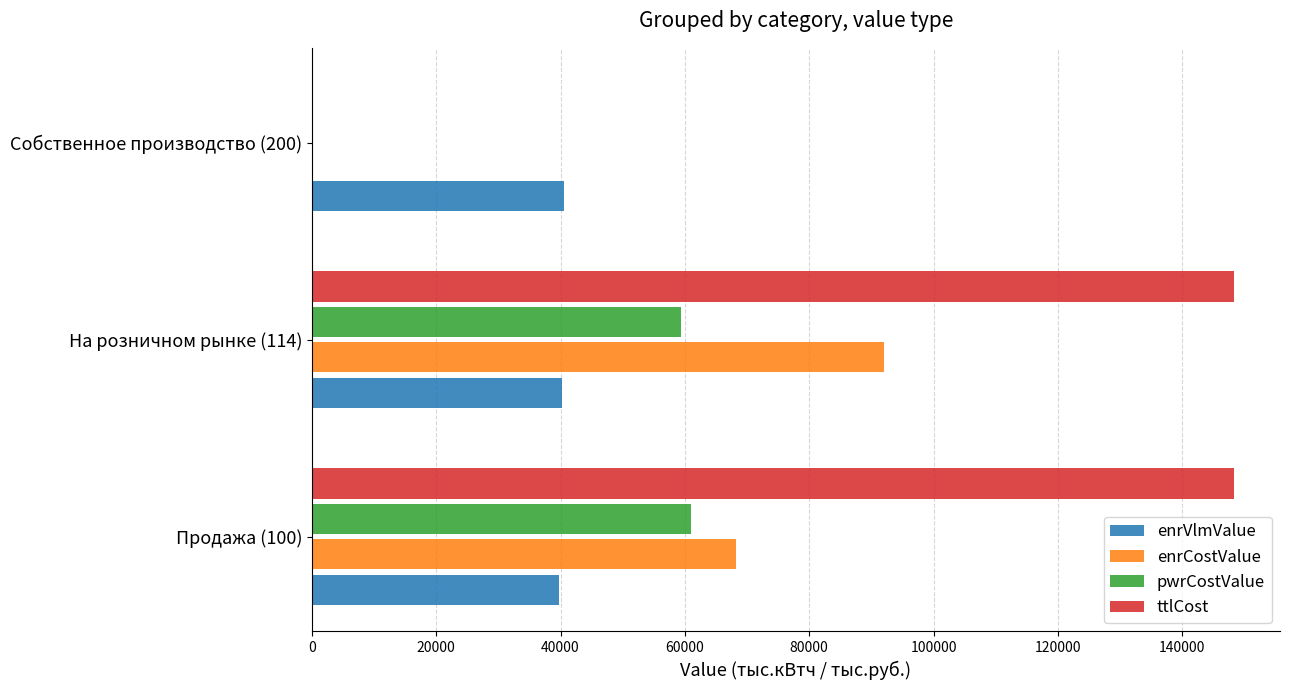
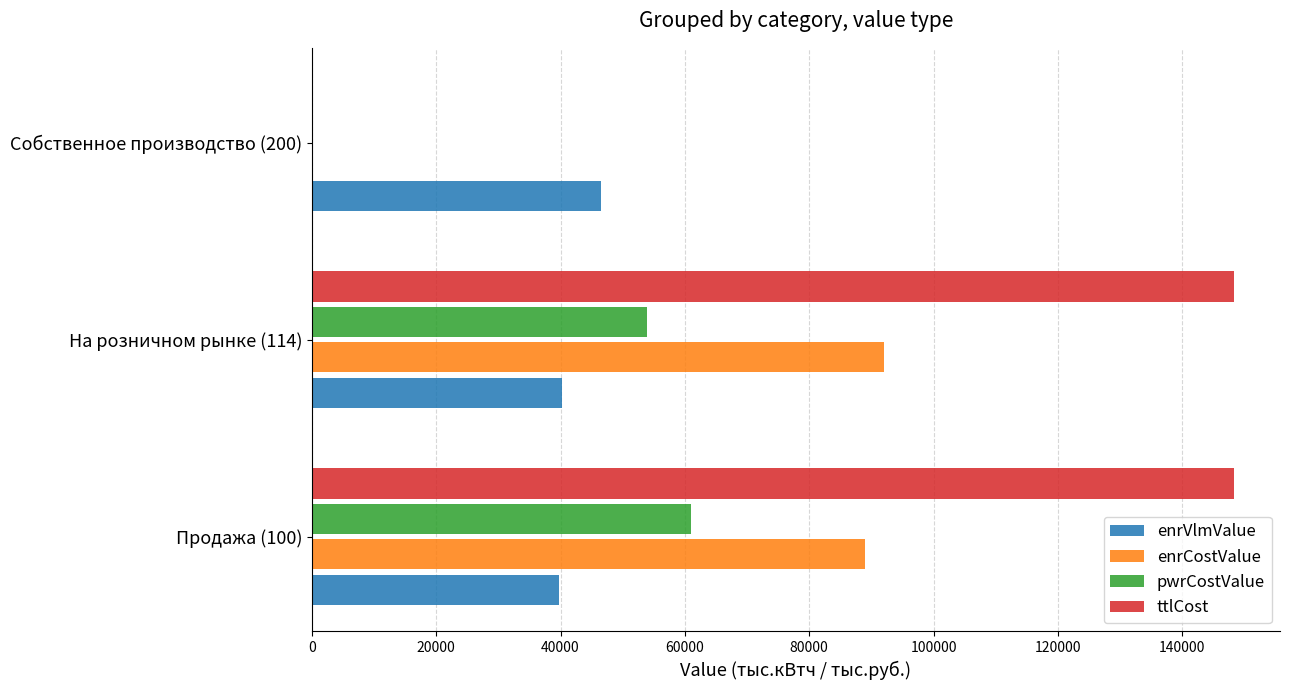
enrVlmValue, Собственное производство (200): 41000 -> 47000
pwrCostValue, На розничном рынке (114): 59000 -> 54000
enrCostValue, Продажа (100): 68000 -> 89000
